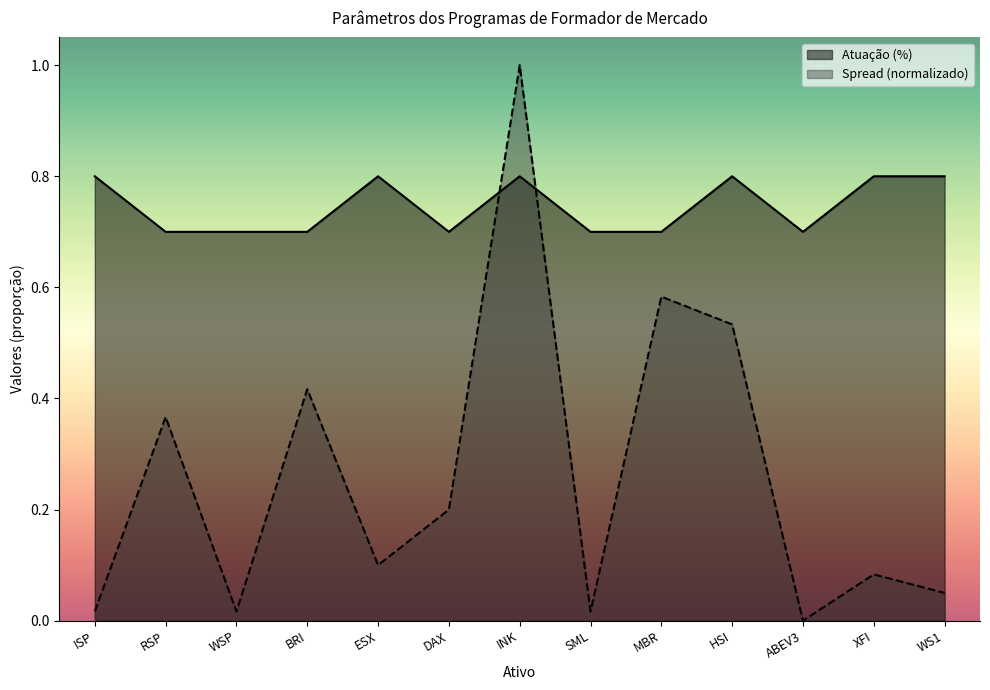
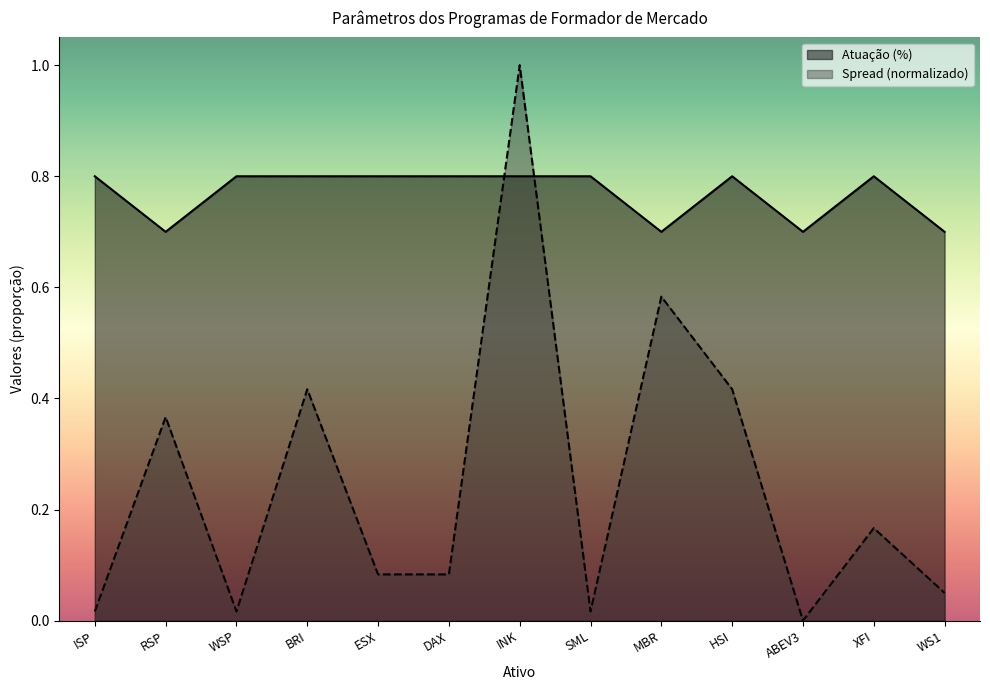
Atuação (%), WSP: 0.7 -> 0.8
Atuação (%), BRI: 0.7 -> 0.8
Spread (normalizado), ESX: 0.10 -> 0.08
Atuação (%), DAX: 0.7 -> 0.8
Spread (normalizado), DAX: 0.20 -> 0.08
Atuação (%), SML: 0.7 -> 0.8
Spread (normalizado), HSI: 0.53 -> 0.42
Spread (normalizado), XFI: 0.08 -> 0.17
Atuação (%), WS1: 0.8 -> 0.7
